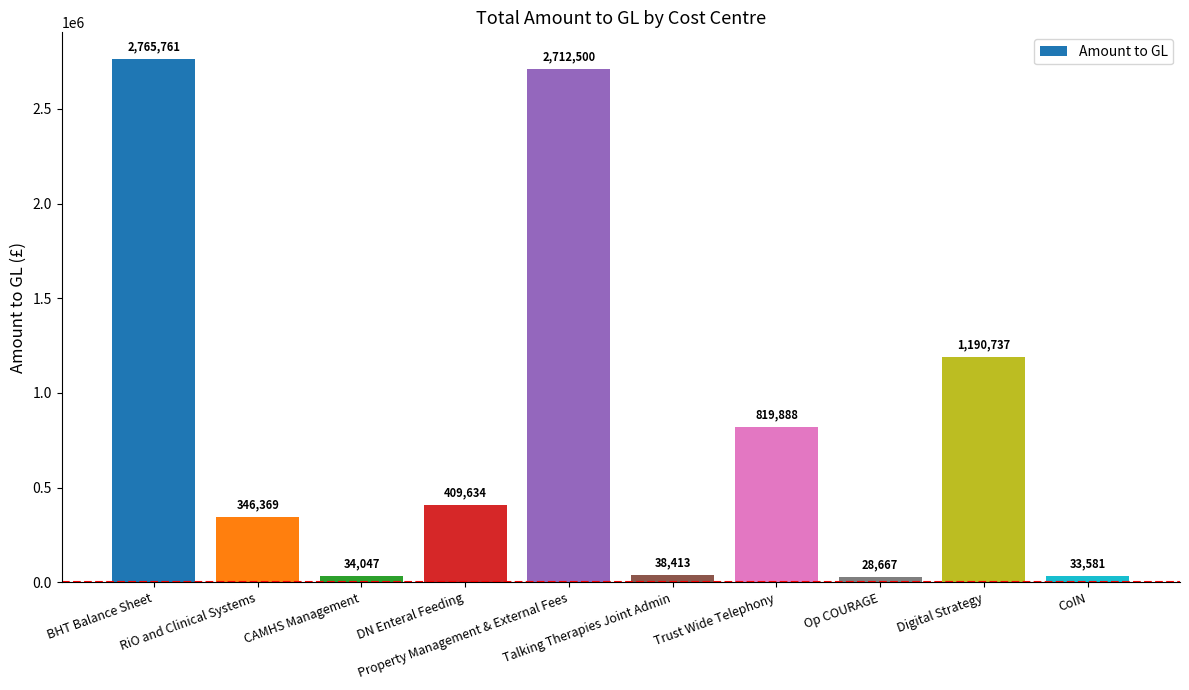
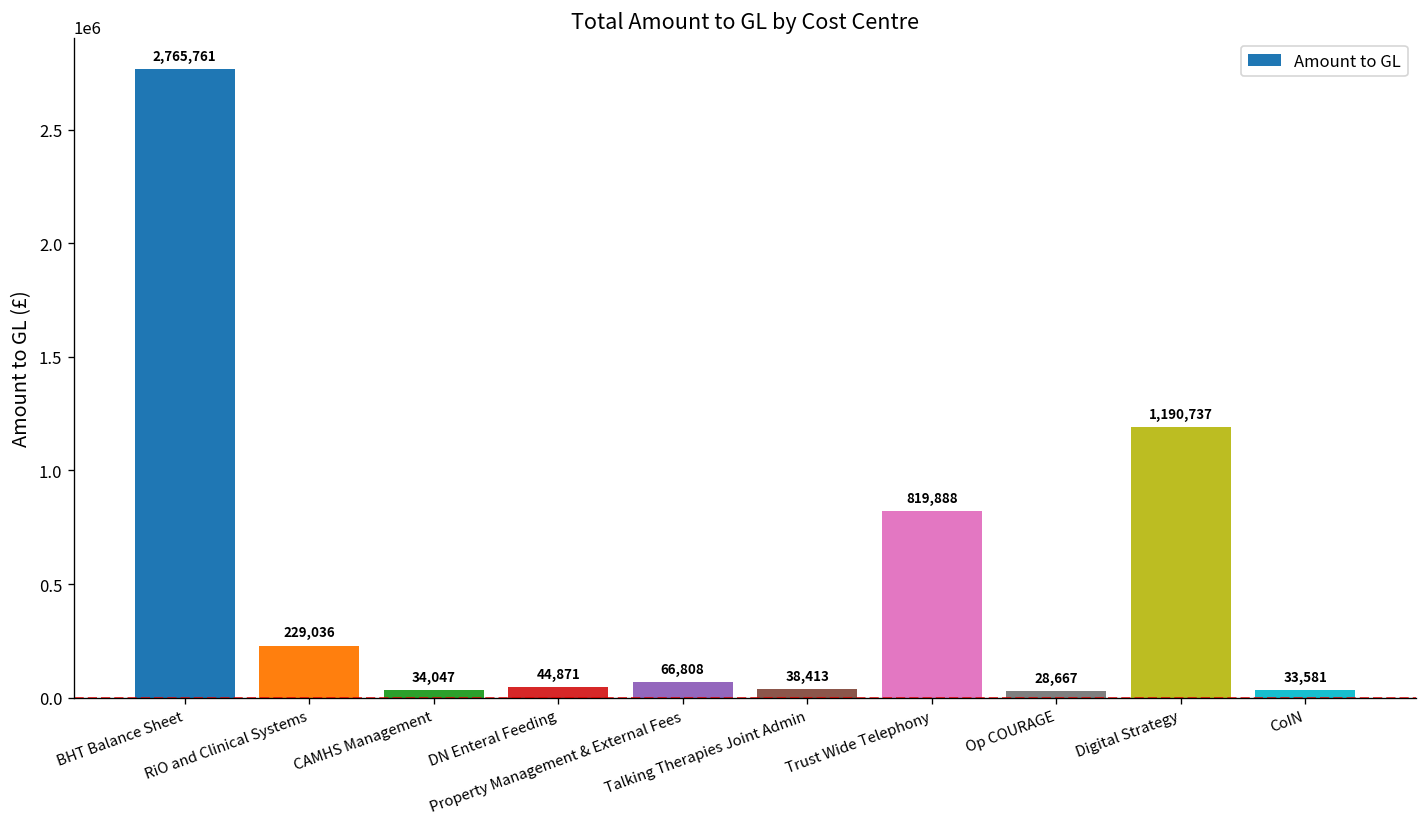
RiO and Clinical Systems: 346,369 -> 229,036
DN Enteral Feeding: 409,634 -> 44,871
Property Management & External Fees: 2,712,500 -> 66,808
